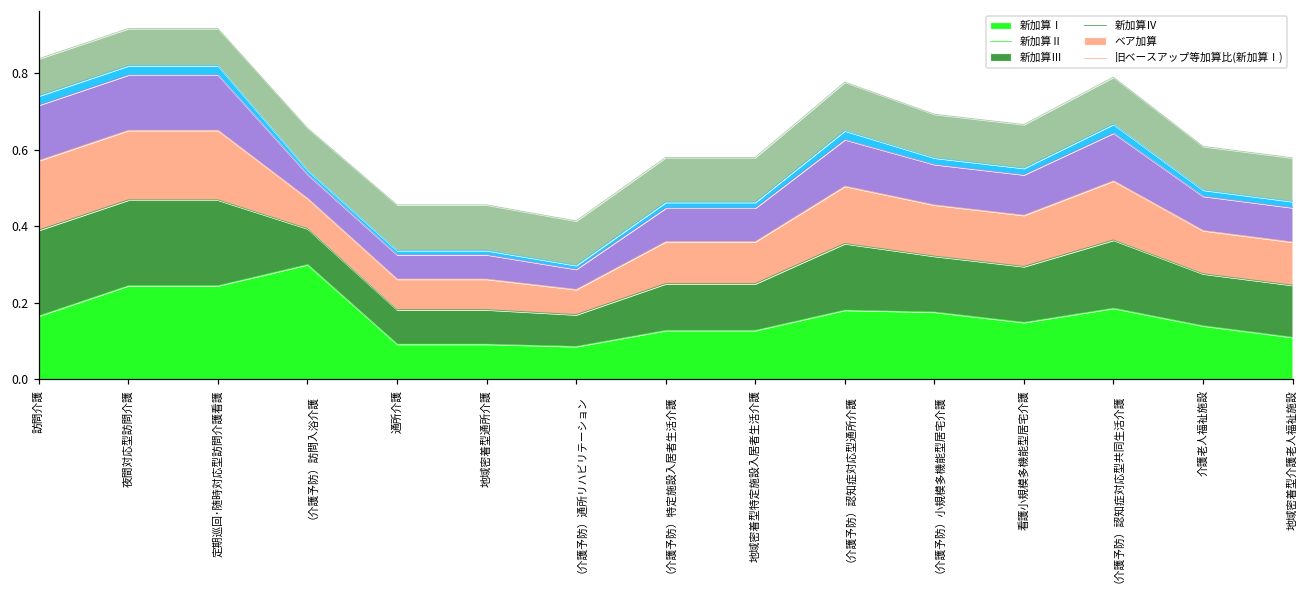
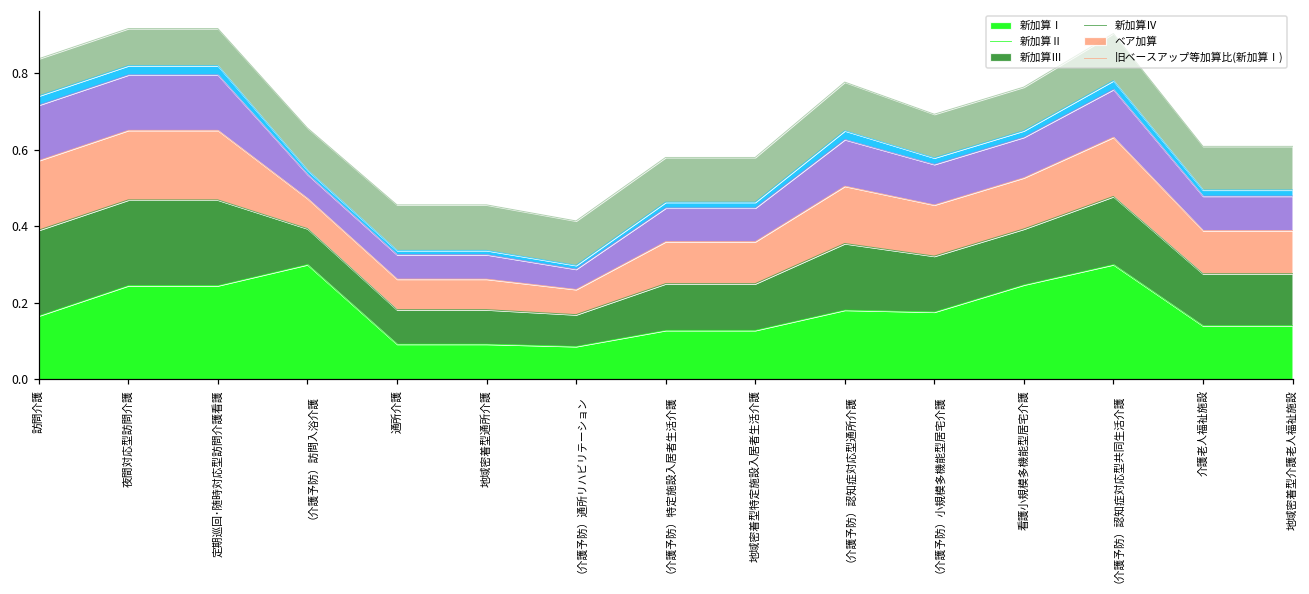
新加算Ⅰ, 看護小規模多機能型居宅介護: 0.15 -> 0.25
新加算Ⅰ, （介護予防）認知症対応型共同生活介護: 0.19 -> 0.30
新加算Ⅰ, 地域密着型介護老人福祉施設: 0.11 -> 0.14
